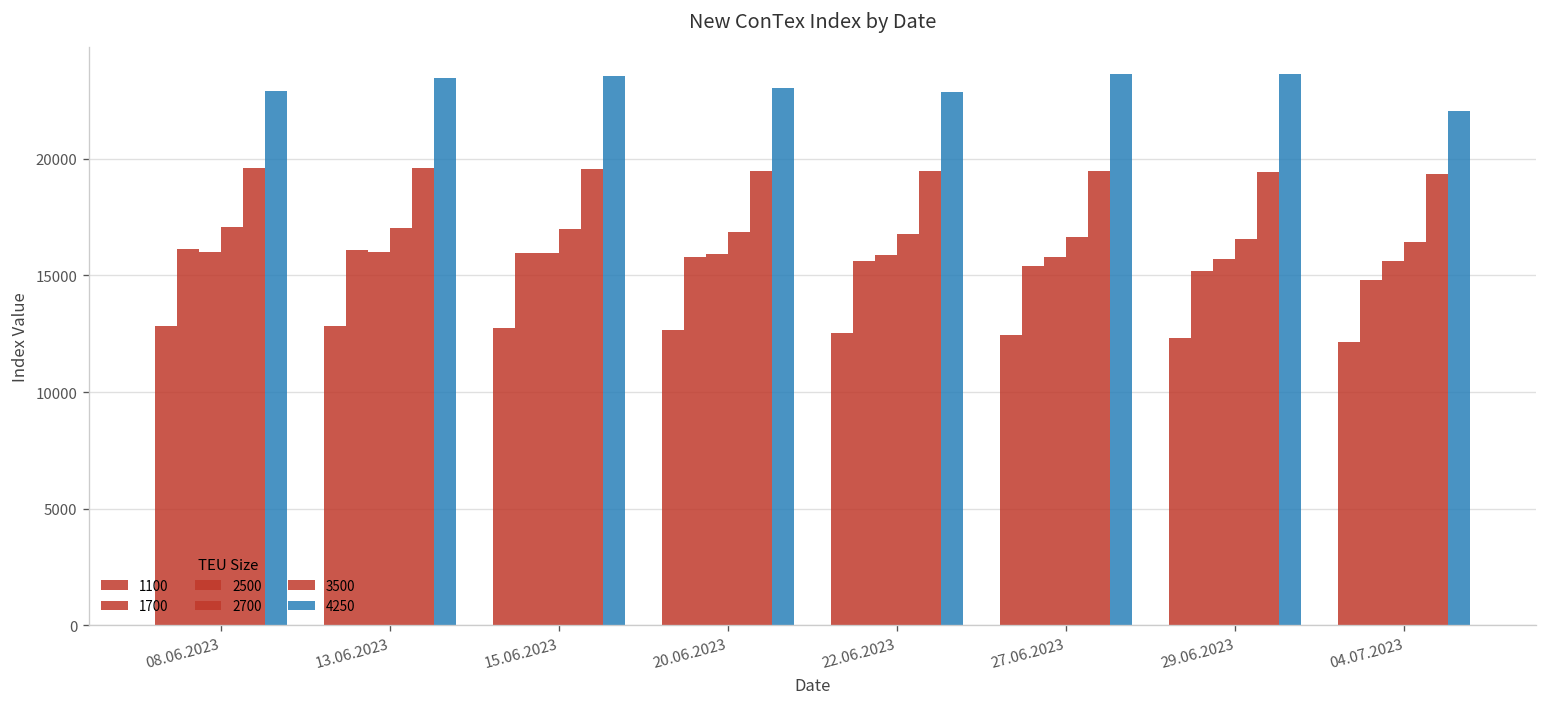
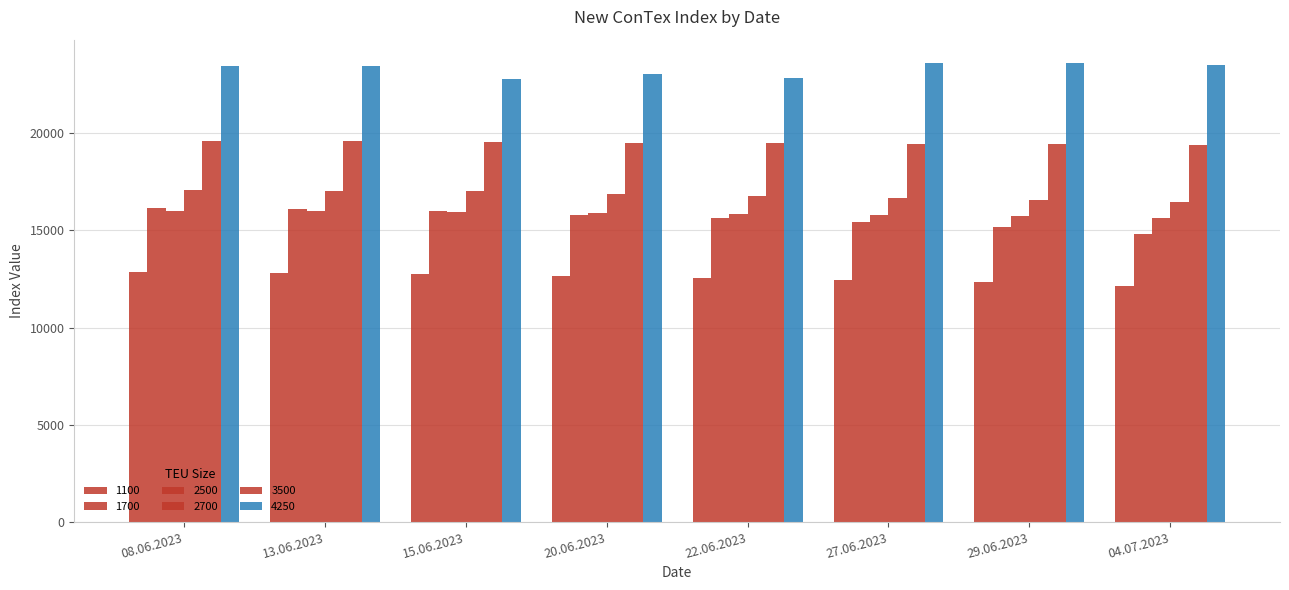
4250, 08.06.2023: 22900 -> 23500
4250, 15.06.2023: 23500 -> 22800
4250, 04.07.2023: 22100 -> 23500
